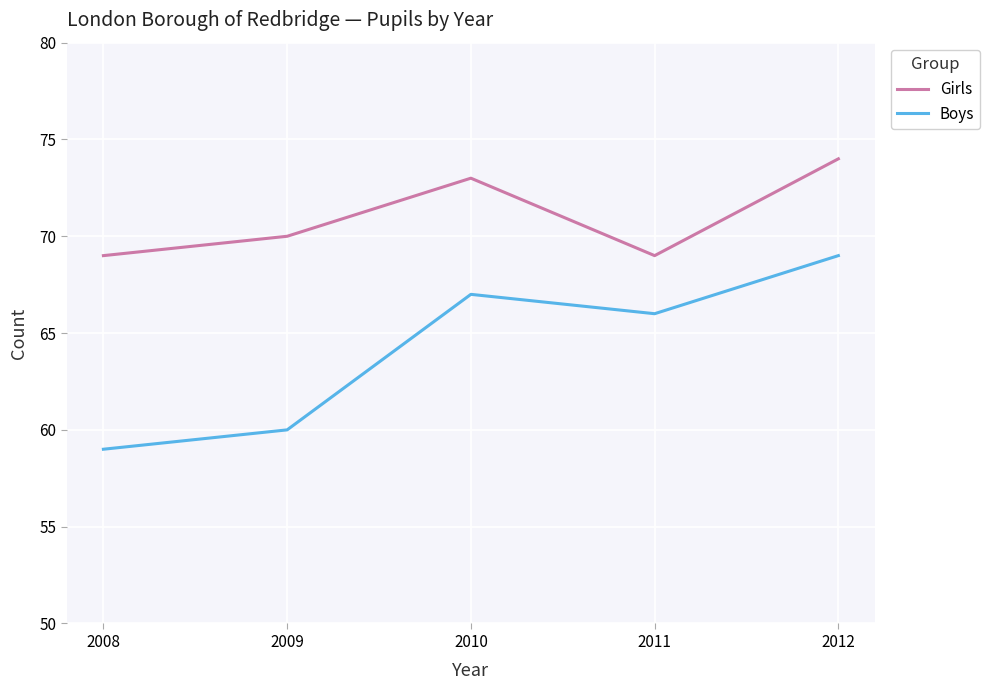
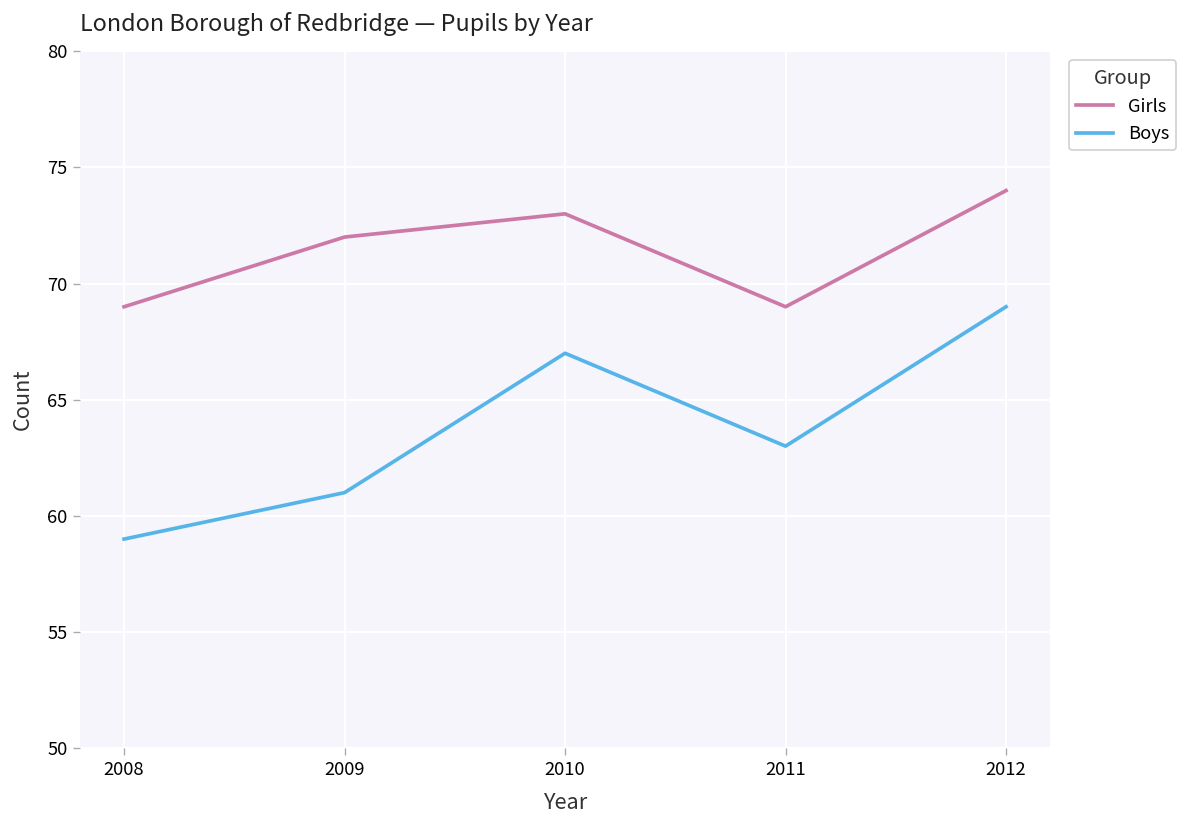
Girls, 2009: 70 -> 72
Boys, 2009: 60 -> 61
Boys, 2011: 66 -> 63
